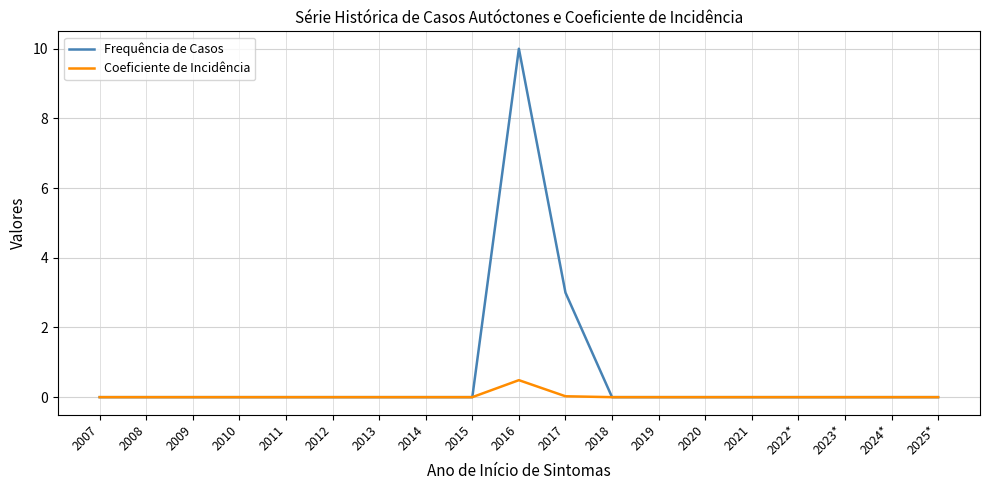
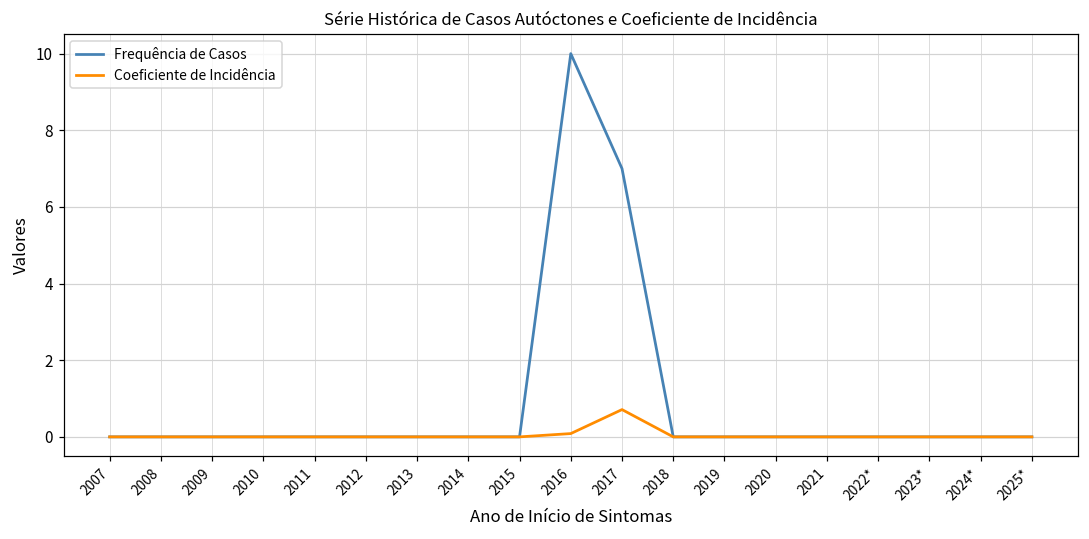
Coeficiente de Incidência, 2016: 0.5 -> 0.1
Frequência de Casos, 2017: 3 -> 7
Coeficiente de Incidência, 2017: 0.0 -> 0.7
